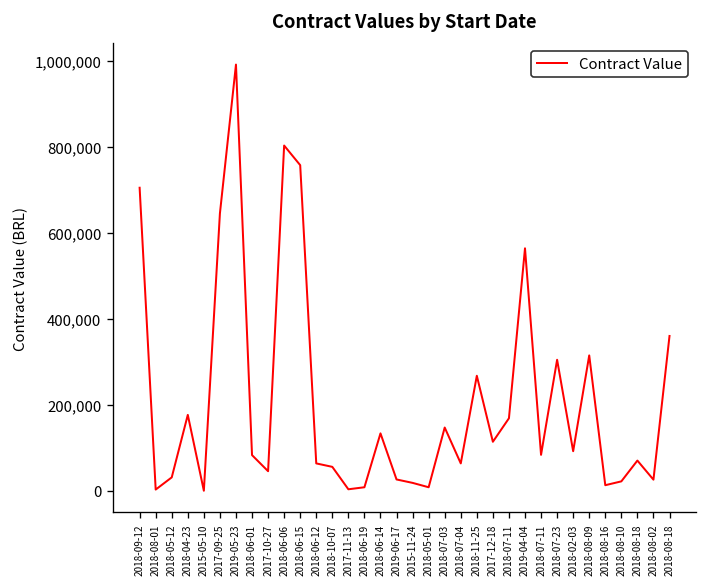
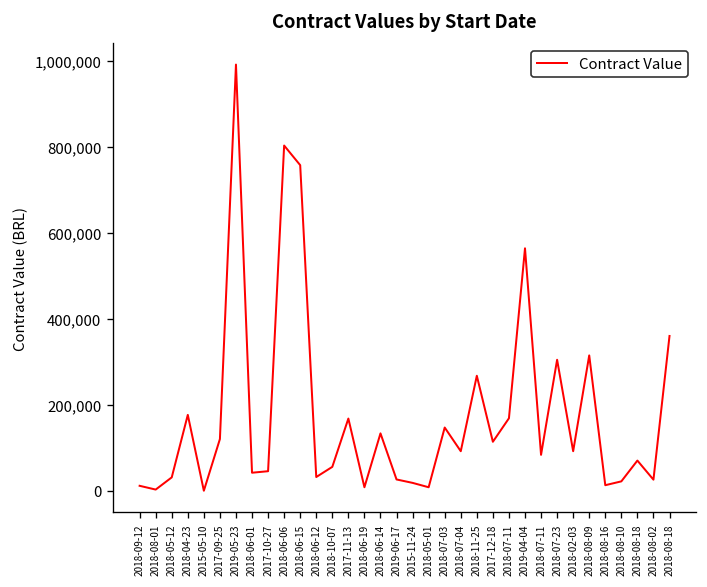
2018-09-12: 710,000 -> 10,000
2017-09-25: 650,000 -> 120,000
2018-06-01: 80,000 -> 40,000
2018-06-12: 60,000 -> 30,000
2017-11-13: 0 -> 170,000
2018-07-04: 60,000 -> 90,000
